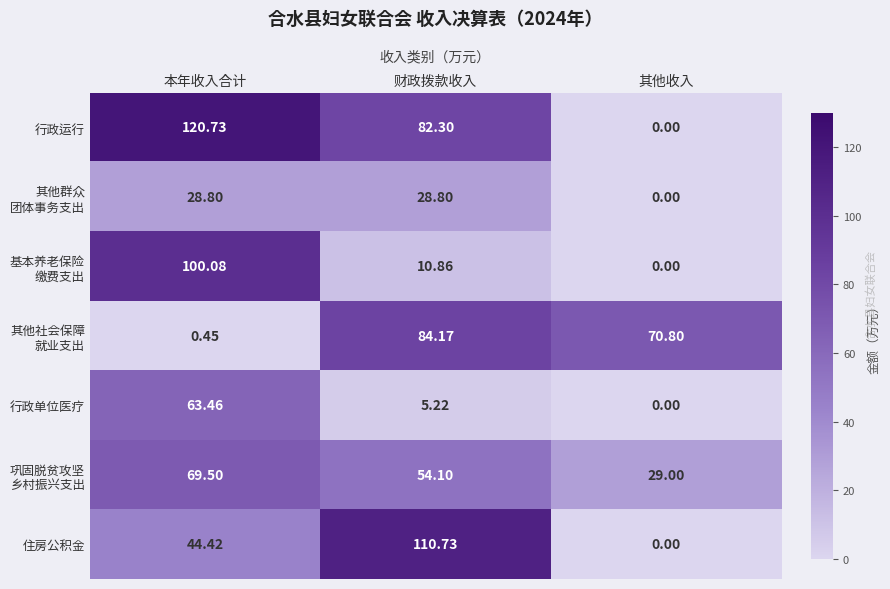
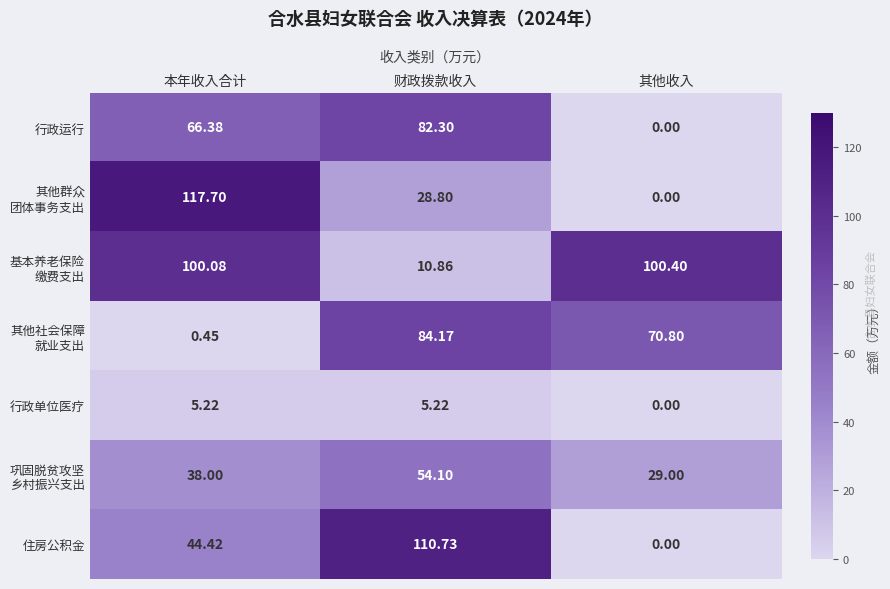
行政运行, 本年收入合计: 120.73 -> 66.38
其他群众 团体事务支出, 本年收入合计: 28.80 -> 117.70
基本养老保险 缴费支出, 其他收入: 0.00 -> 100.40
行政单位医疗, 本年收入合计: 63.46 -> 5.22
巩固脱贫攻坚 乡村振兴支出, 本年收入合计: 69.50 -> 38.00
